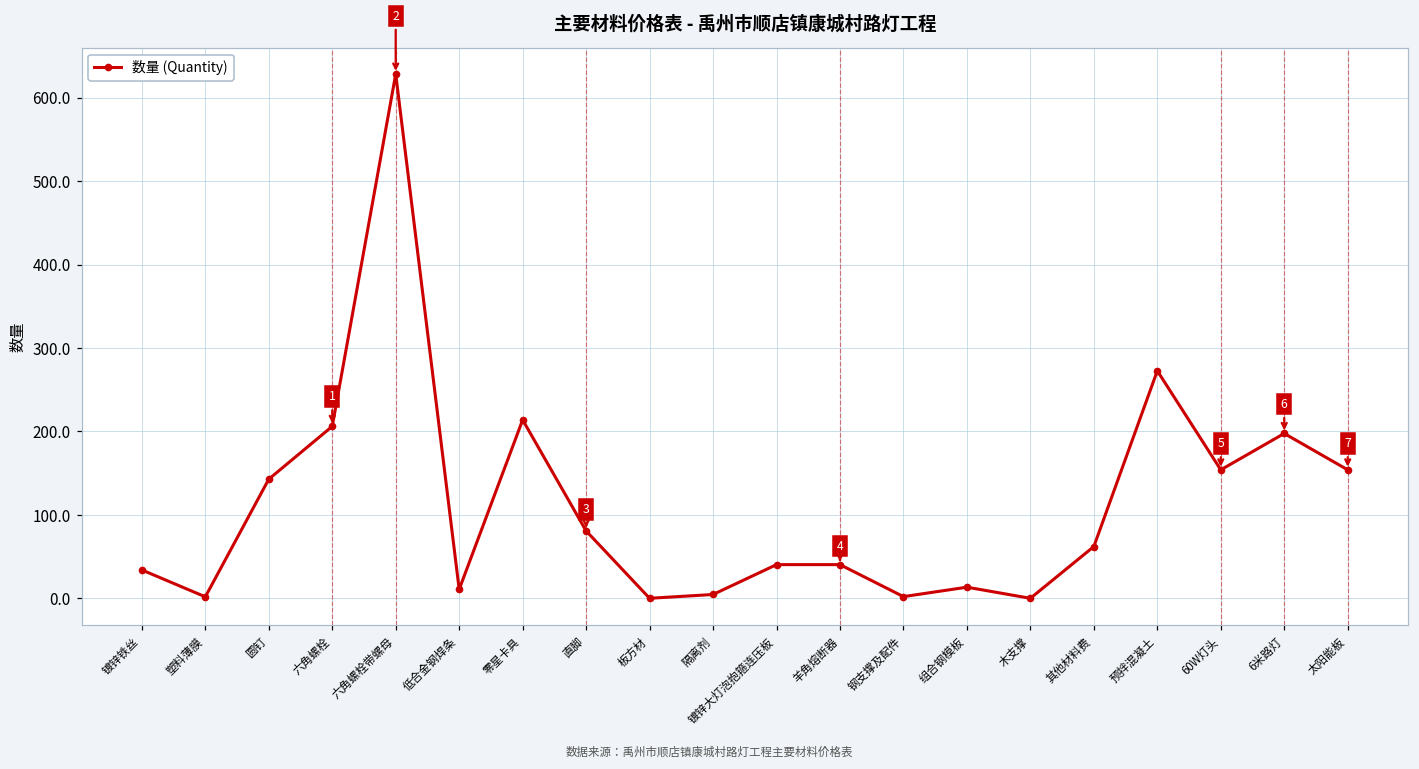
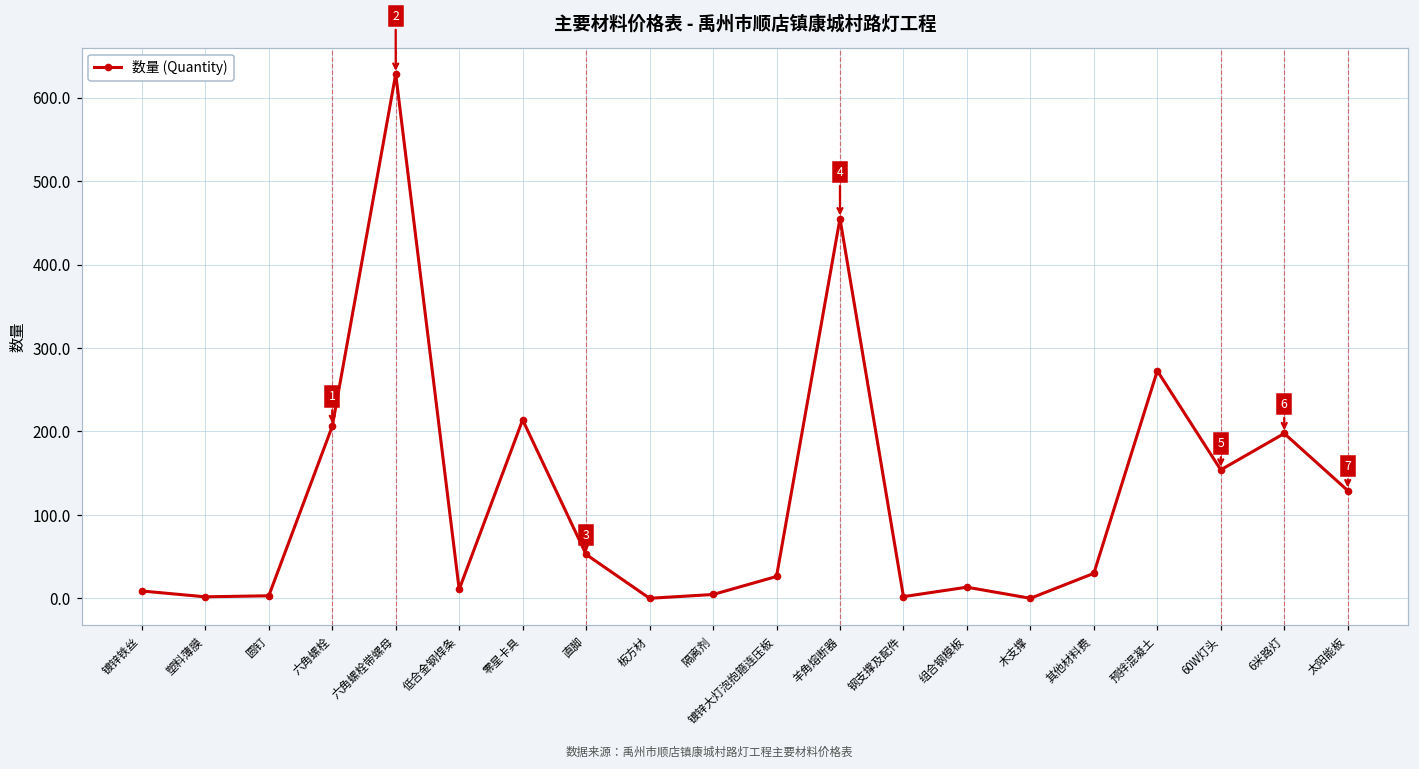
镀锌铁丝: 30 -> 10
圆钉: 140 -> 0
直脚: 80 -> 50
镀锌大灯泡抱箍连压板: 40 -> 30
羊角熔断器: 40 -> 460
其他材料费: 60 -> 30
太阳能板: 150 -> 130
